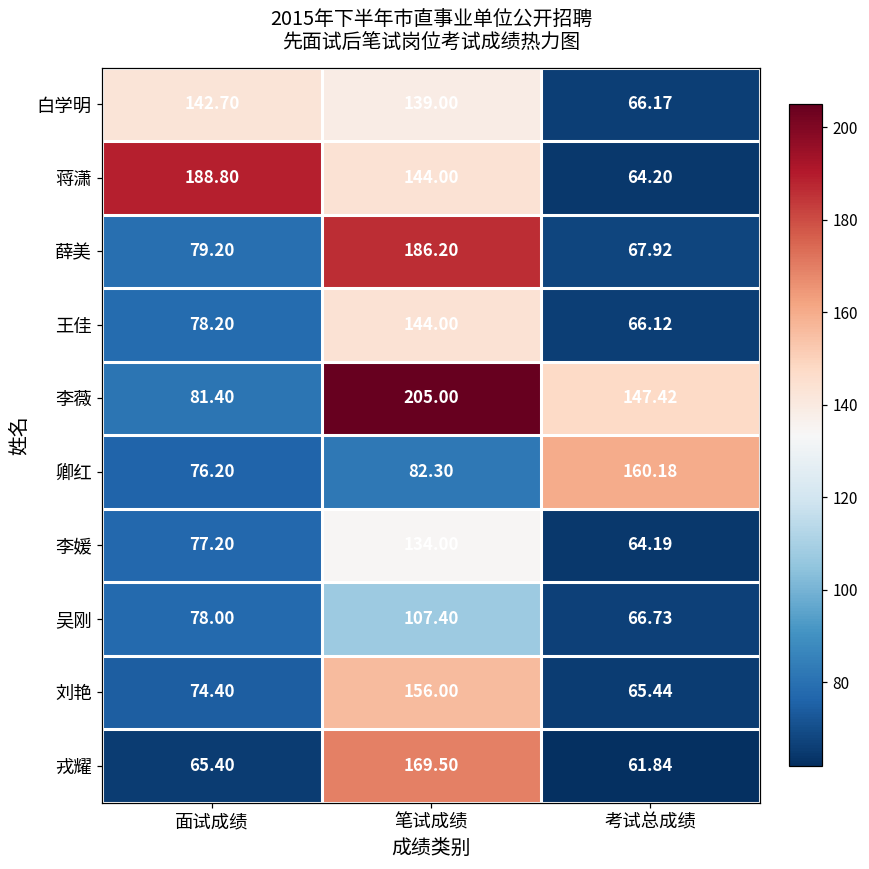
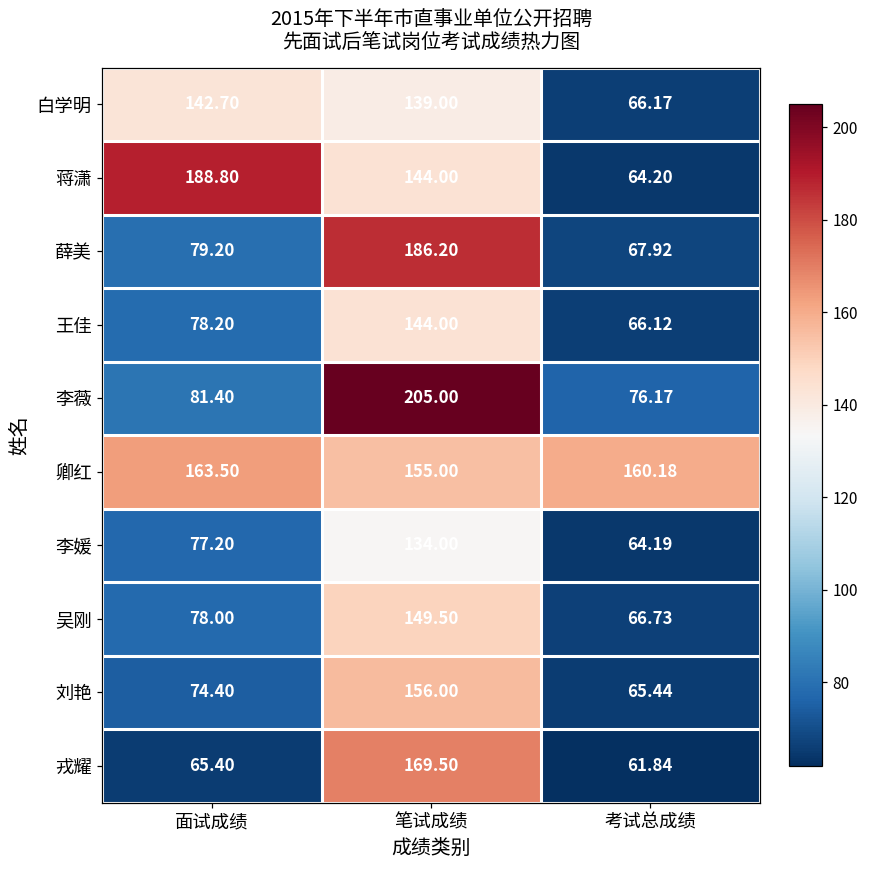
李薇, 考试总成绩: 147.42 -> 76.17
卿红, 面试成绩: 76.20 -> 163.50
卿红, 笔试成绩: 82.30 -> 155.00
吴刚, 笔试成绩: 107.40 -> 149.50
